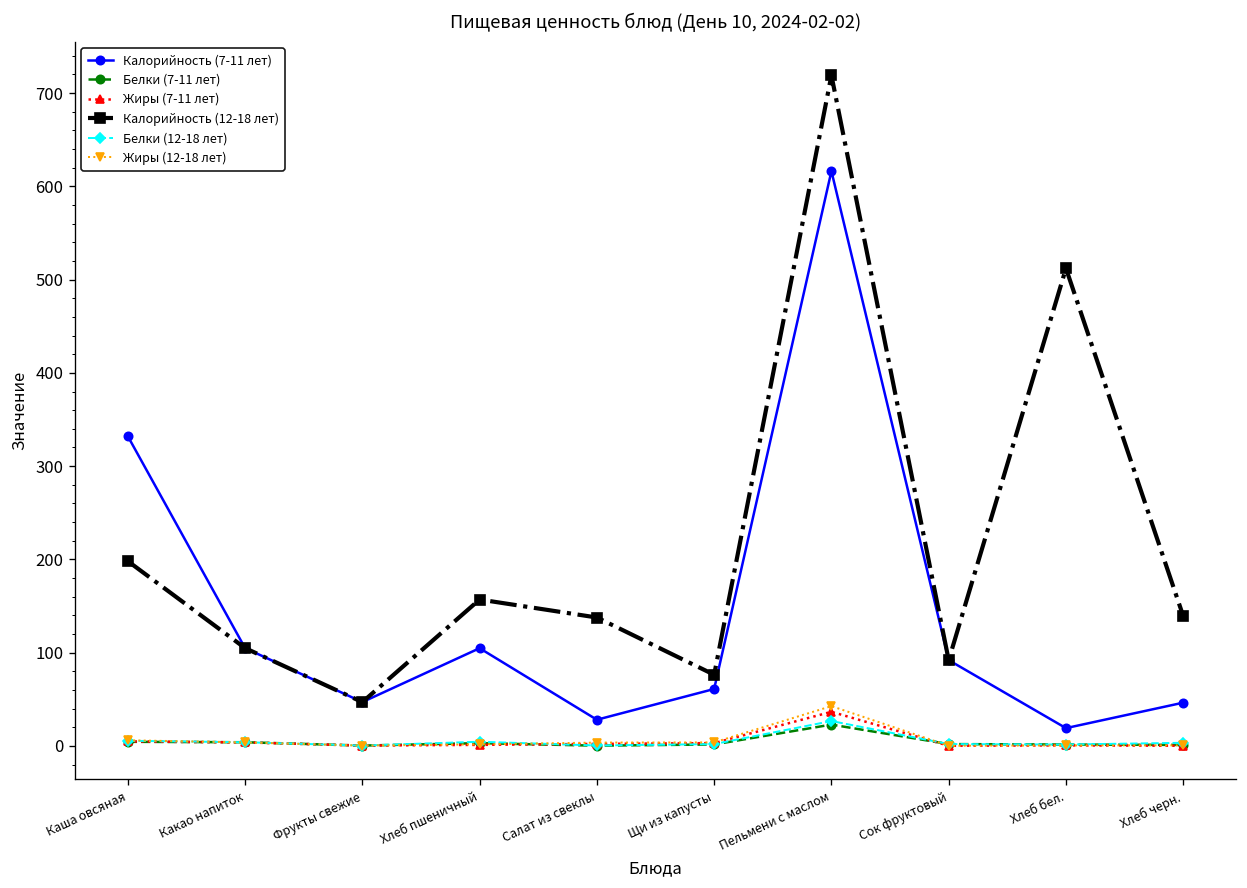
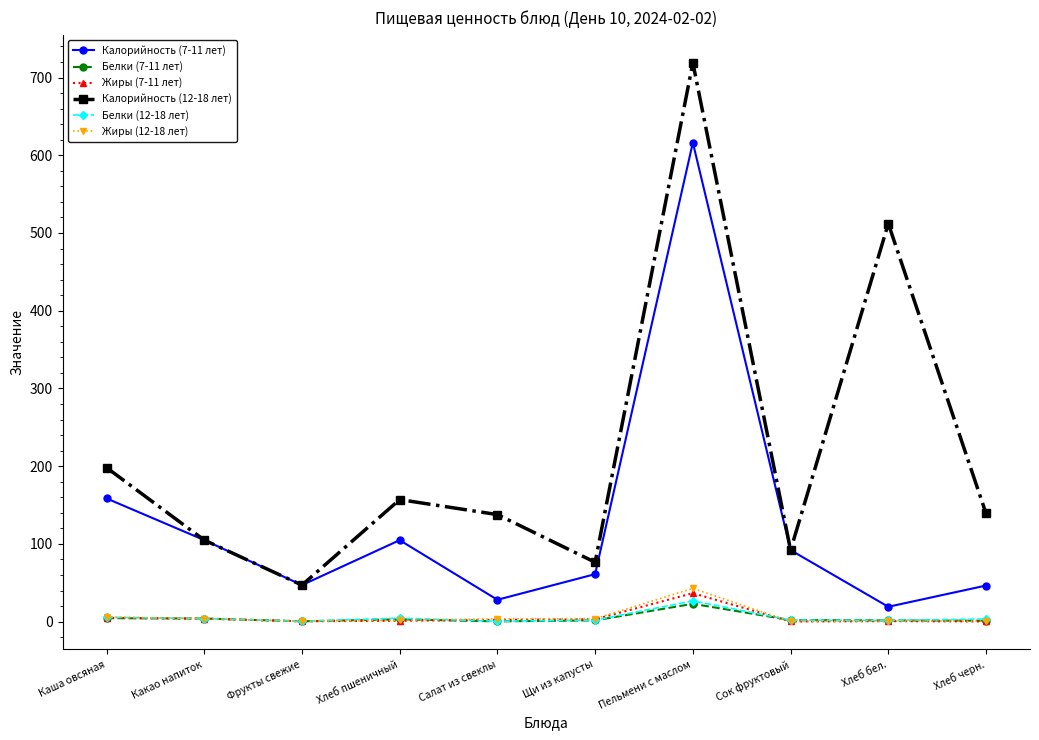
Калорийность (7-11 лет), Каша овсяная: 330 -> 160
